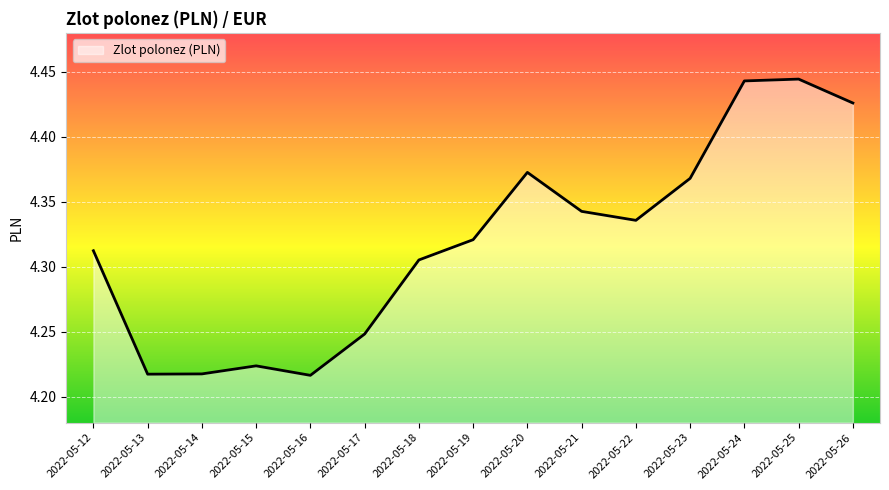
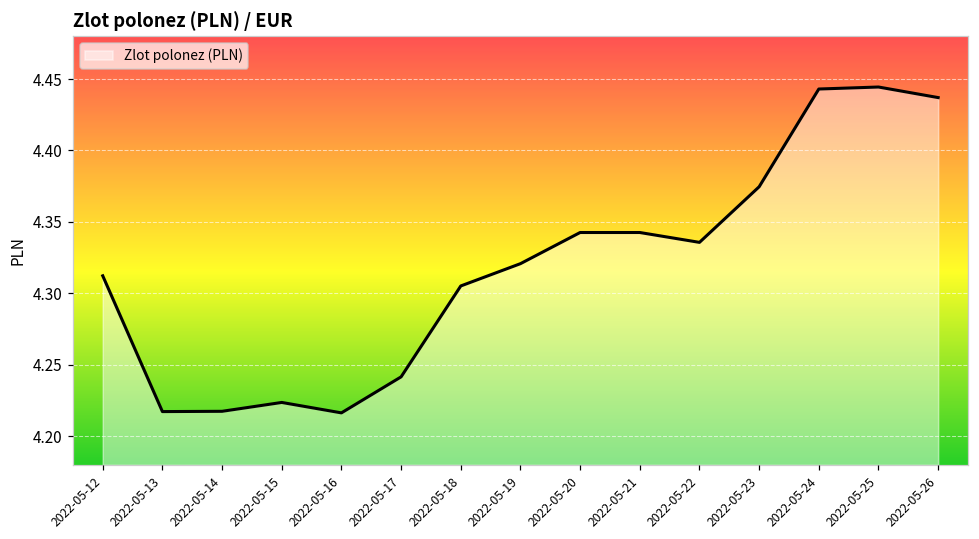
2022-05-17: 4.248 -> 4.242
2022-05-20: 4.373 -> 4.343
2022-05-23: 4.368 -> 4.375
2022-05-26: 4.426 -> 4.437
